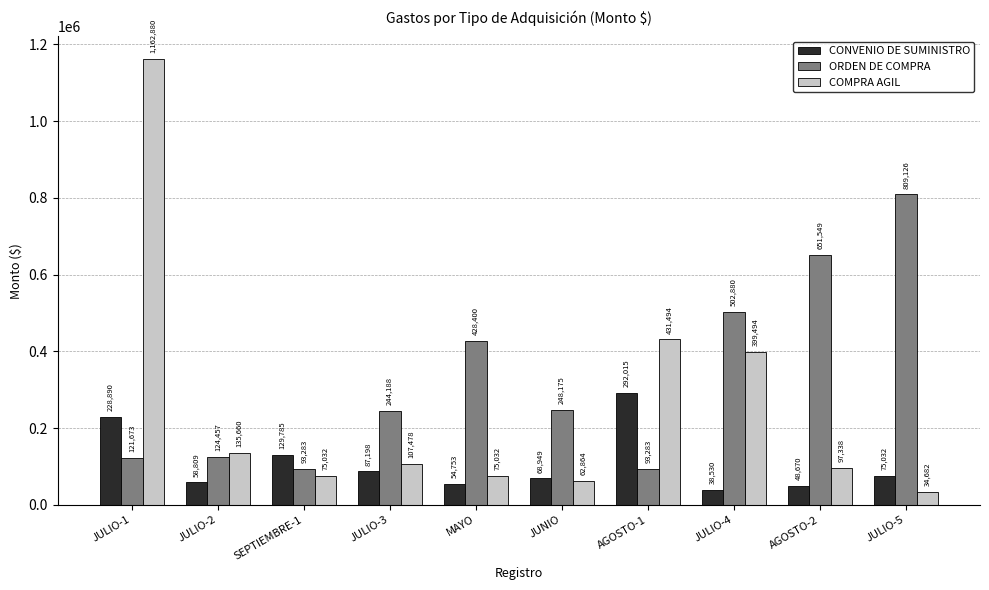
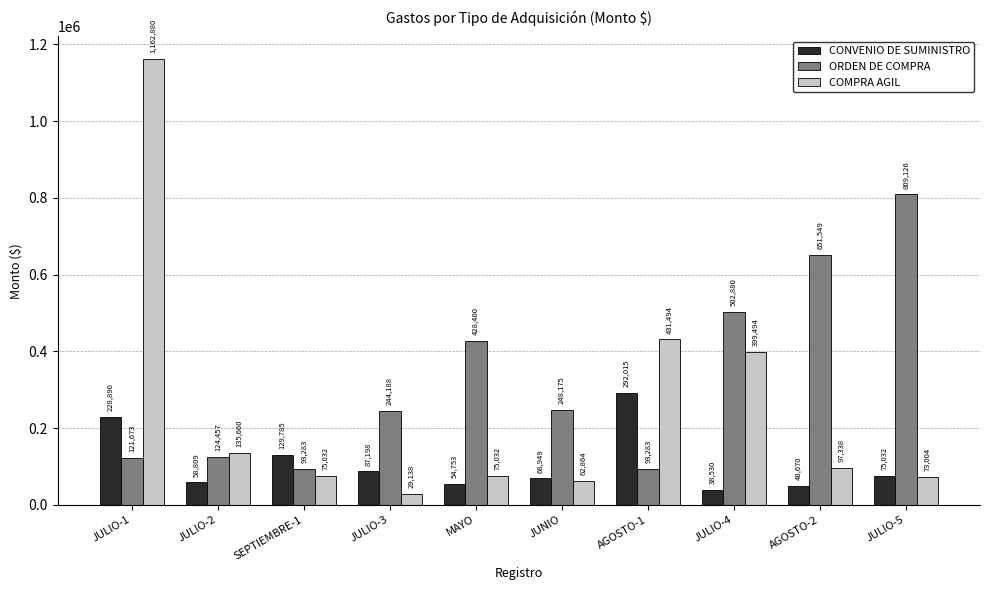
COMPRA AGIL, JULIO-3: 107,478 -> 29,138
COMPRA AGIL, JULIO-5: 34,682 -> 73,004
